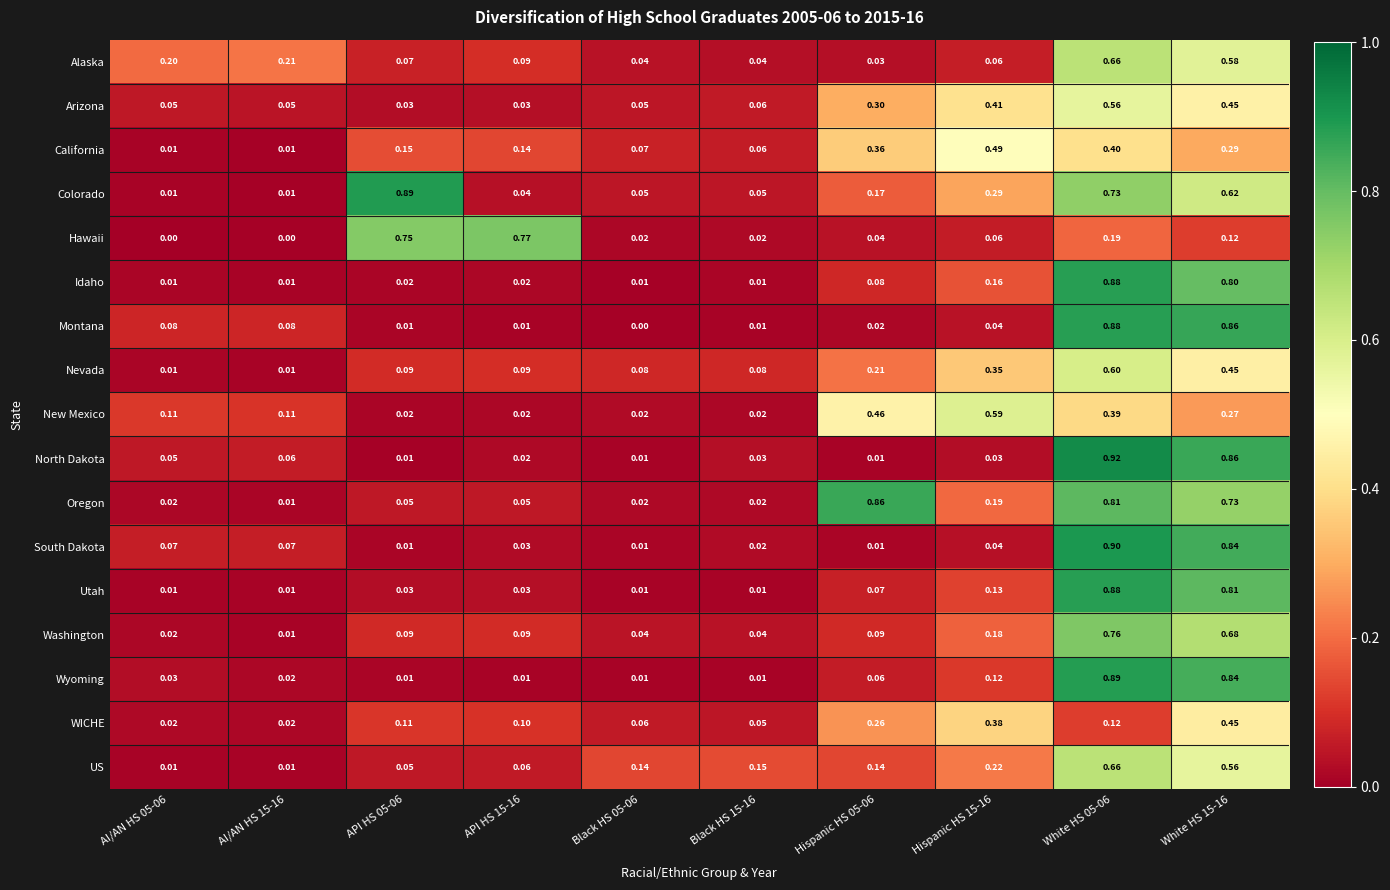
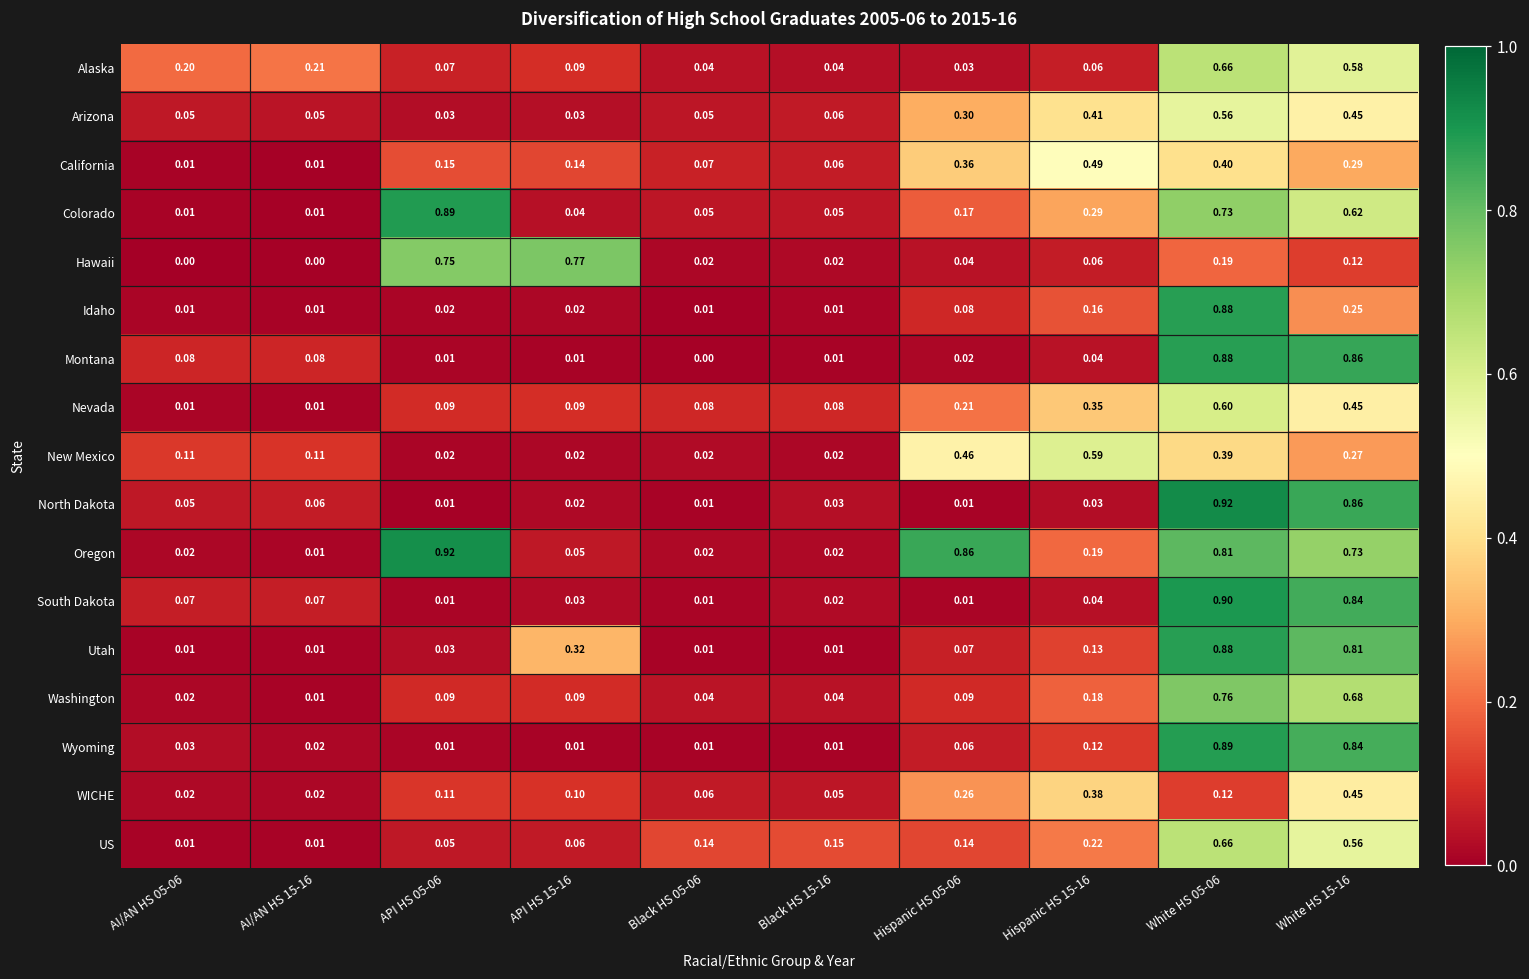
Idaho, White HS 15-16: 0.80 -> 0.25
Oregon, API HS 05-06: 0.05 -> 0.92
Utah, API HS 15-16: 0.03 -> 0.32
